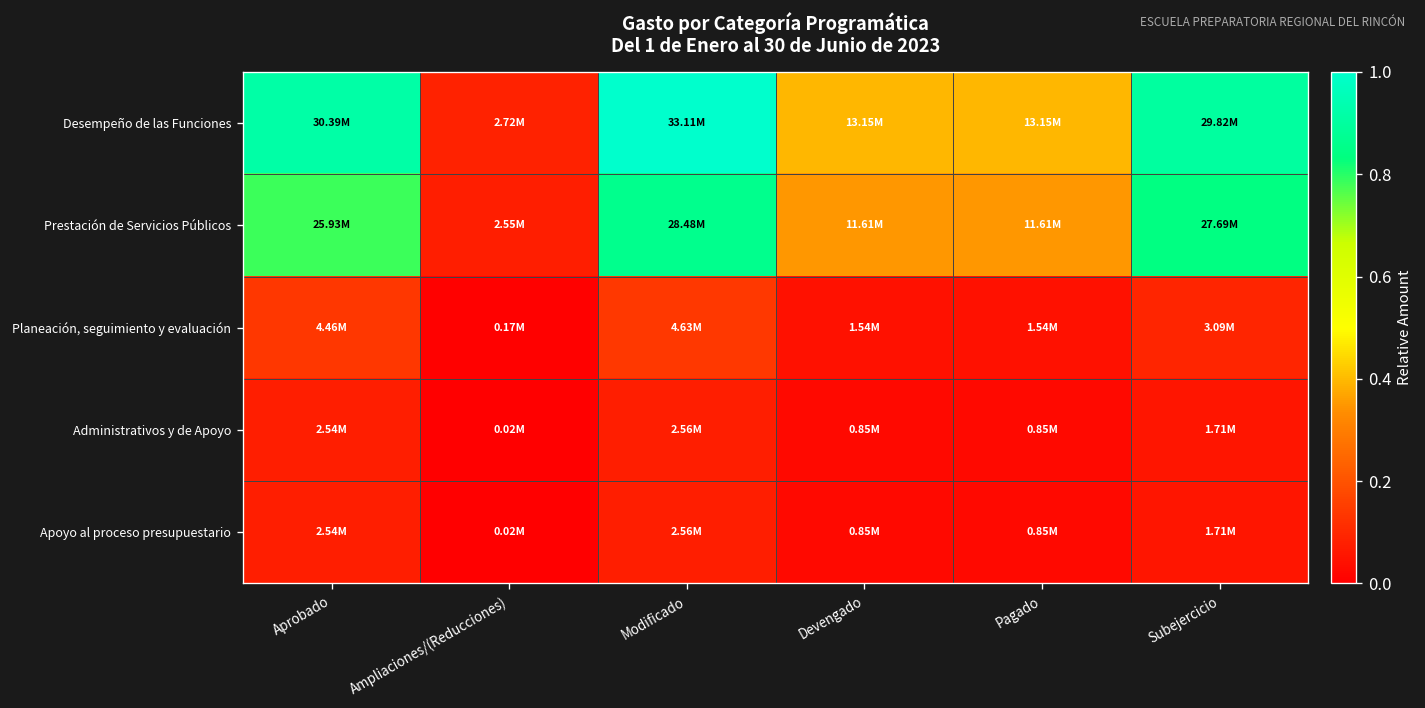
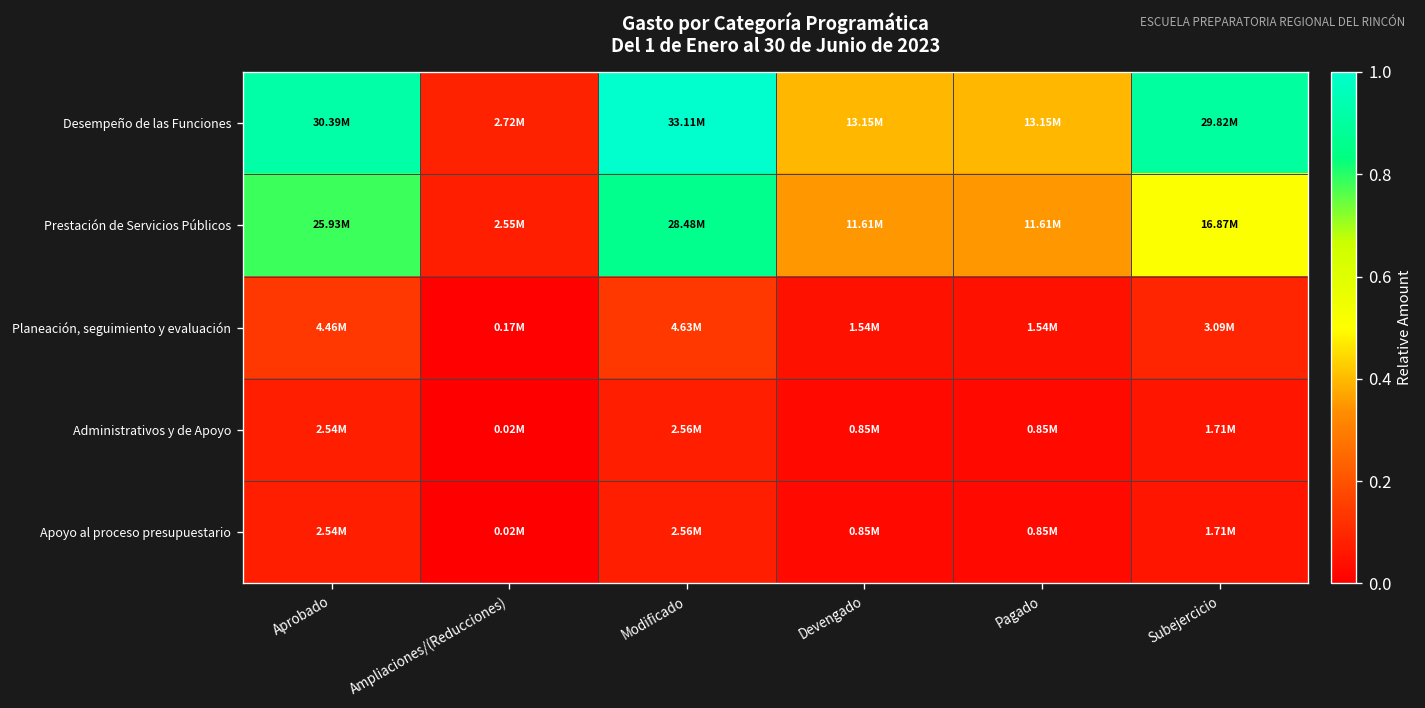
Prestación de Servicios Públicos, Subejercicio: 27.69M -> 16.87M
